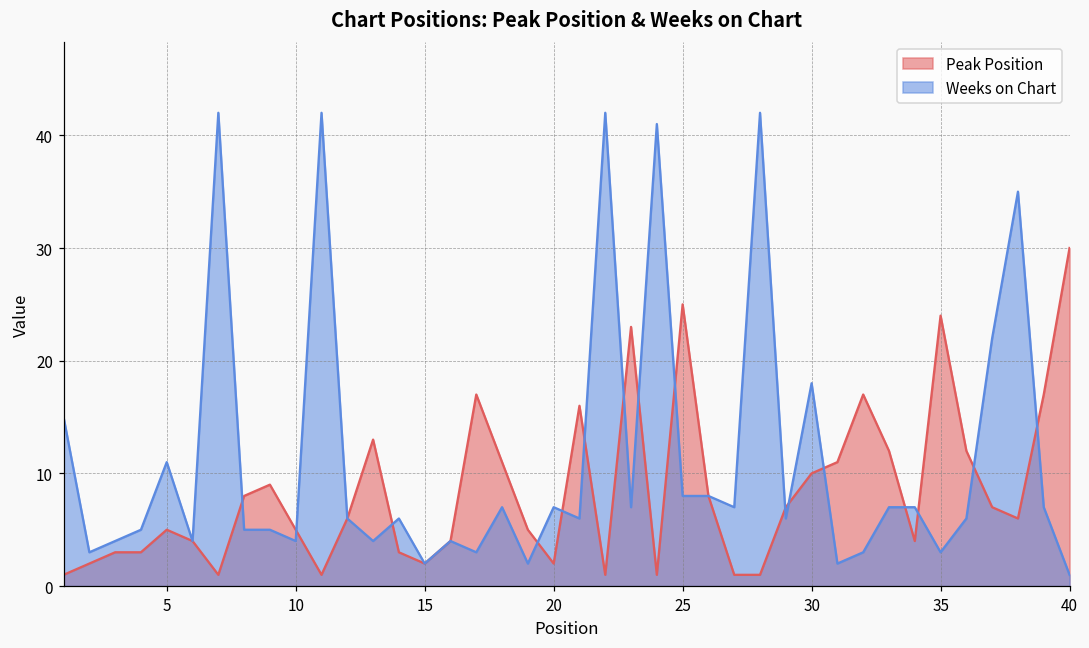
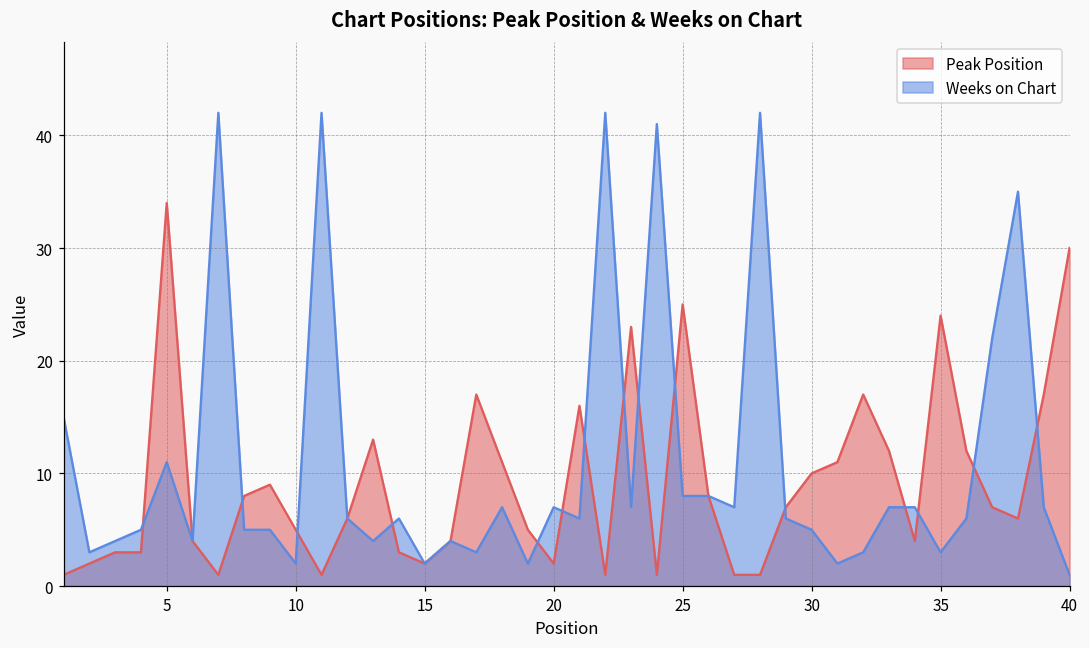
Peak Position, 5: 5 -> 34
Weeks on Chart, 10: 4 -> 2
Weeks on Chart, 30: 18 -> 5
